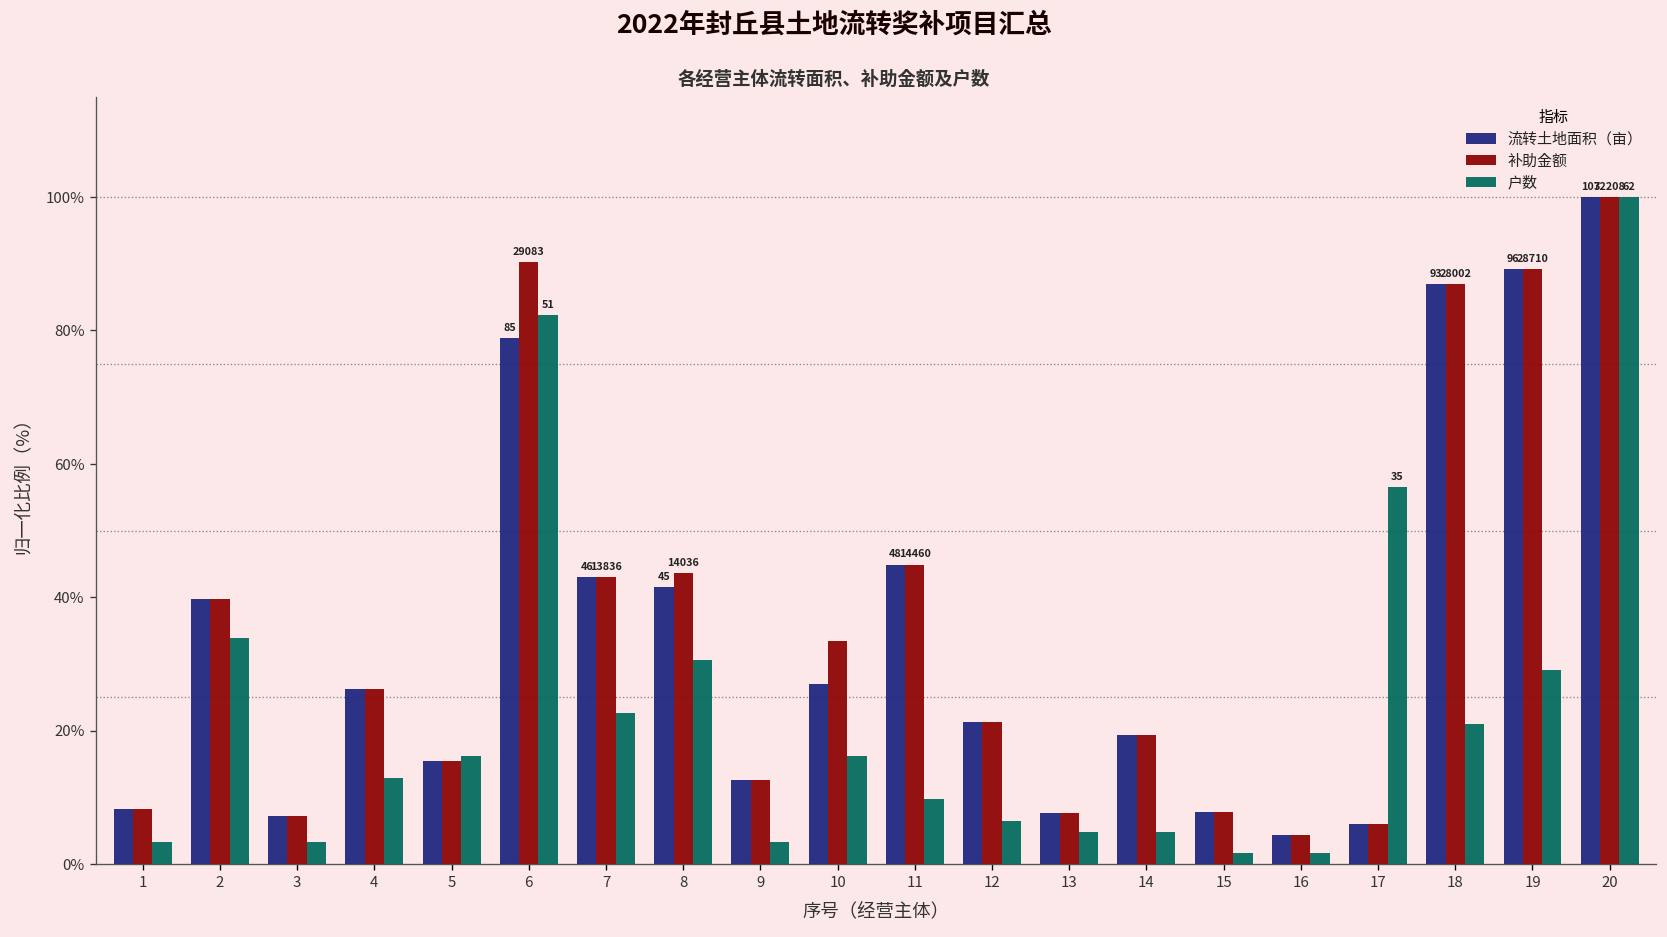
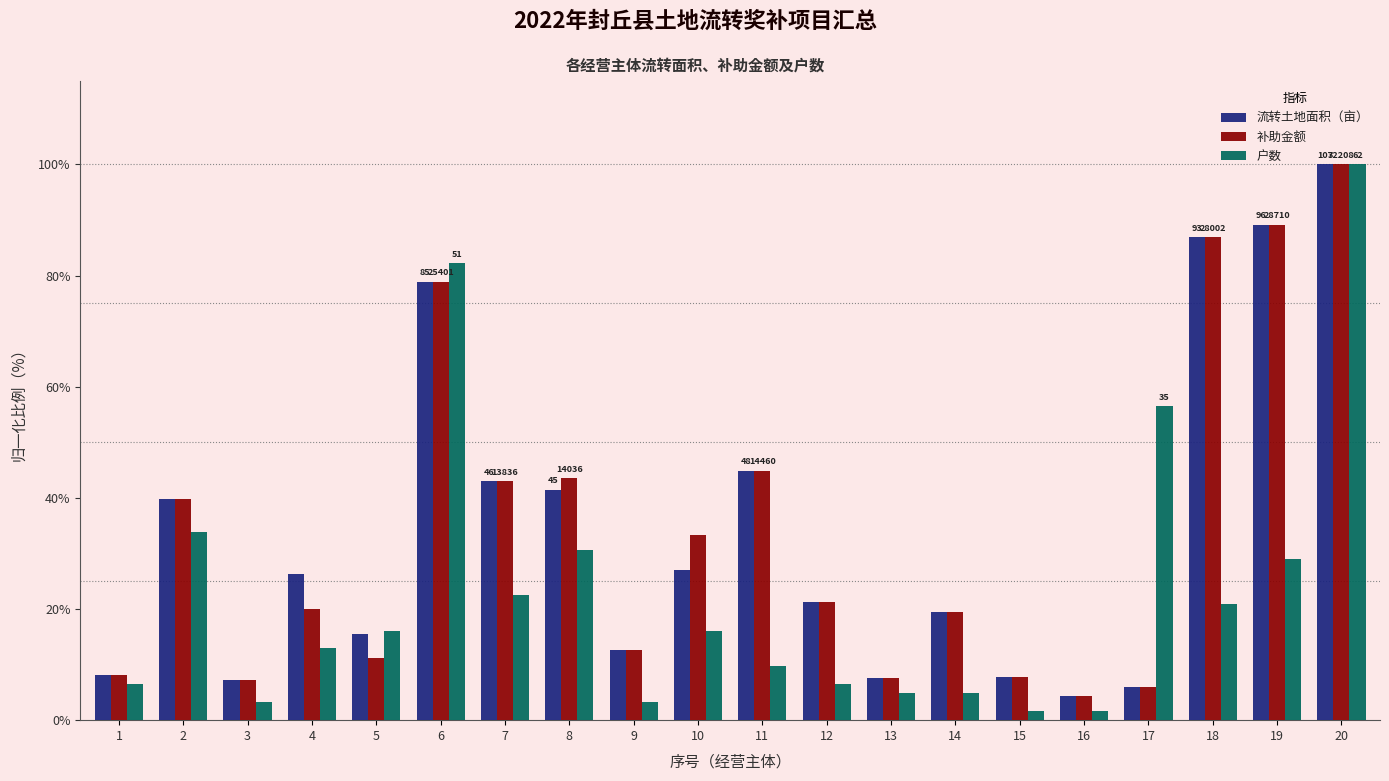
户数, 1: 3% -> 6%
补助金额, 4: 26% -> 20%
补助金额, 5: 16% -> 11%
补助金额, 6: 29083 -> 25401
